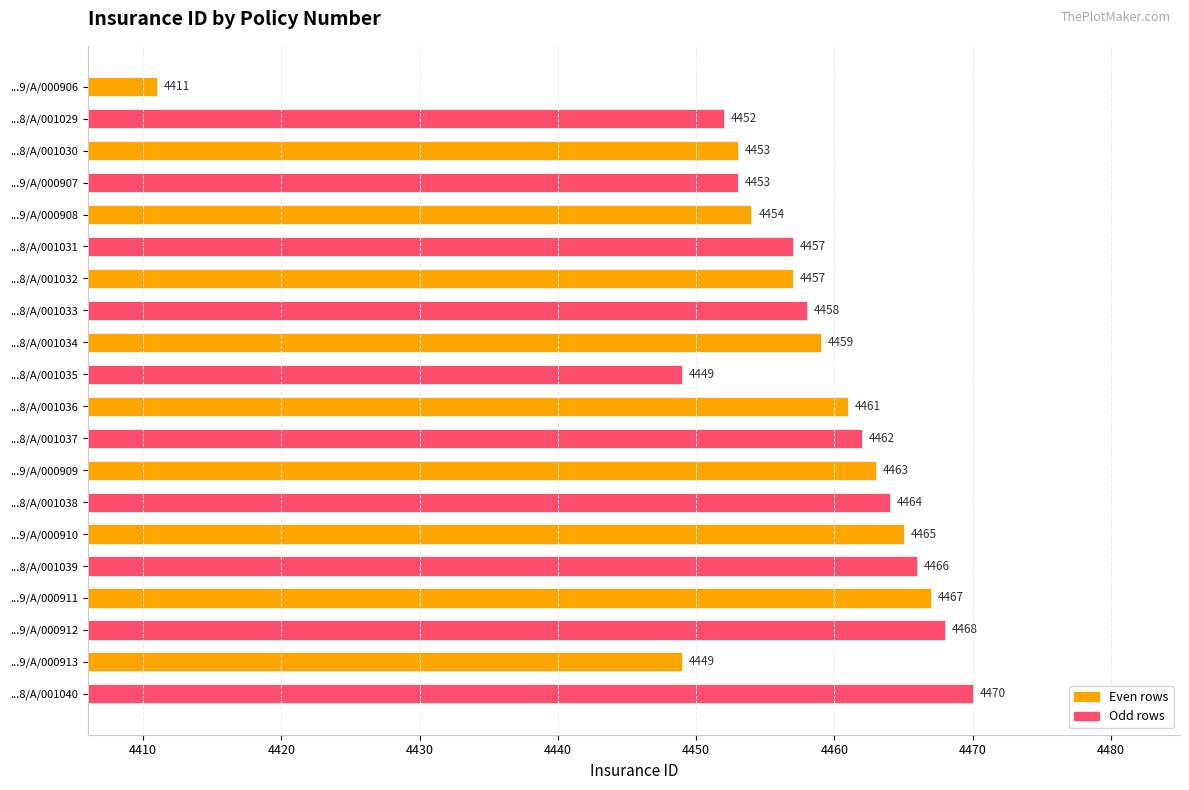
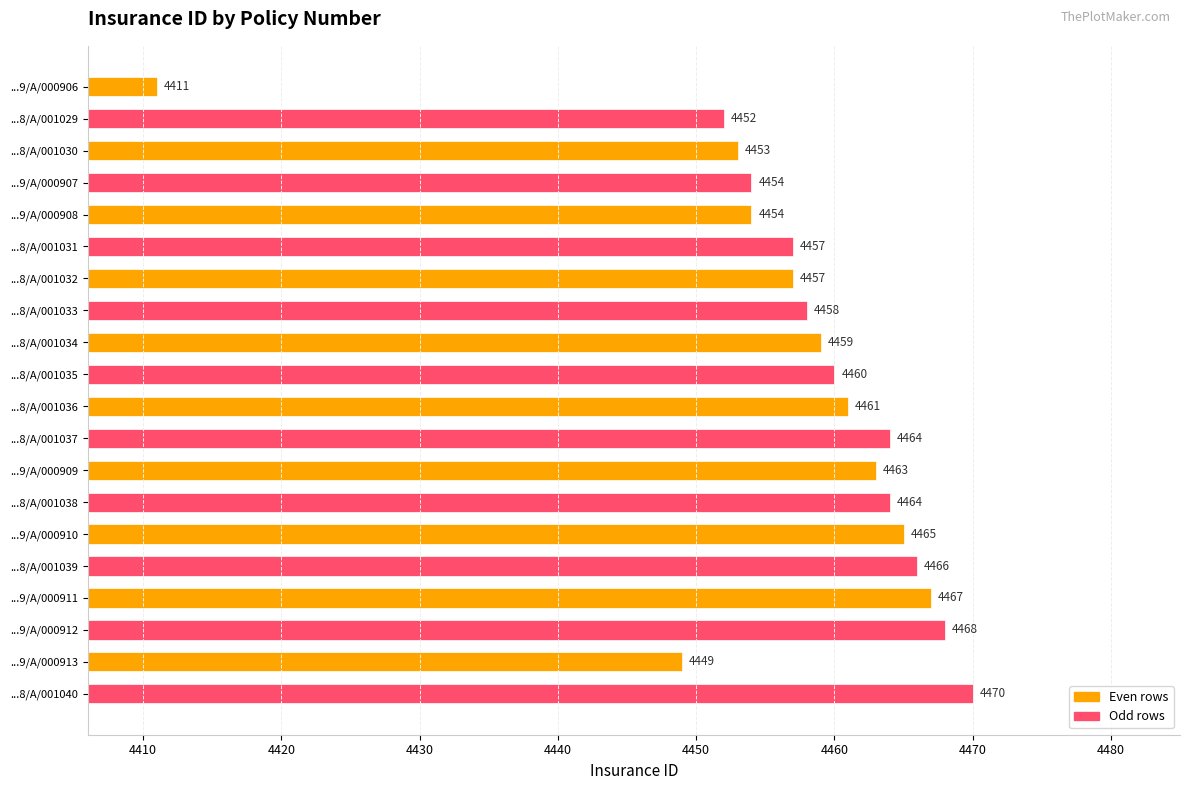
...9/A/000907: 4453 -> 4454
...8/A/001035: 4449 -> 4460
...8/A/001037: 4462 -> 4464
